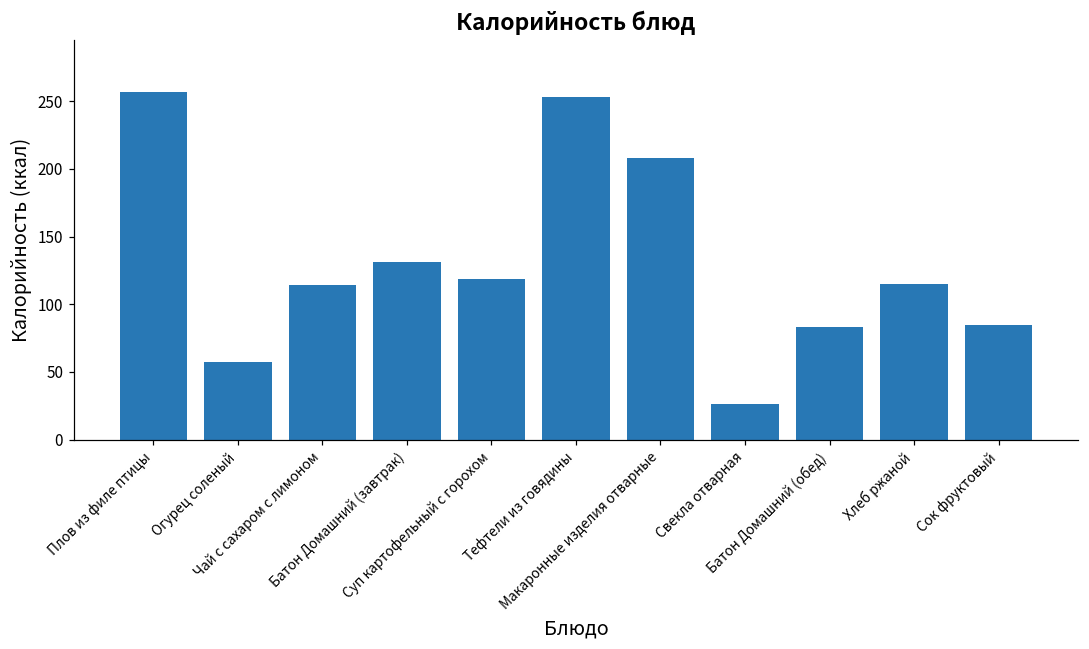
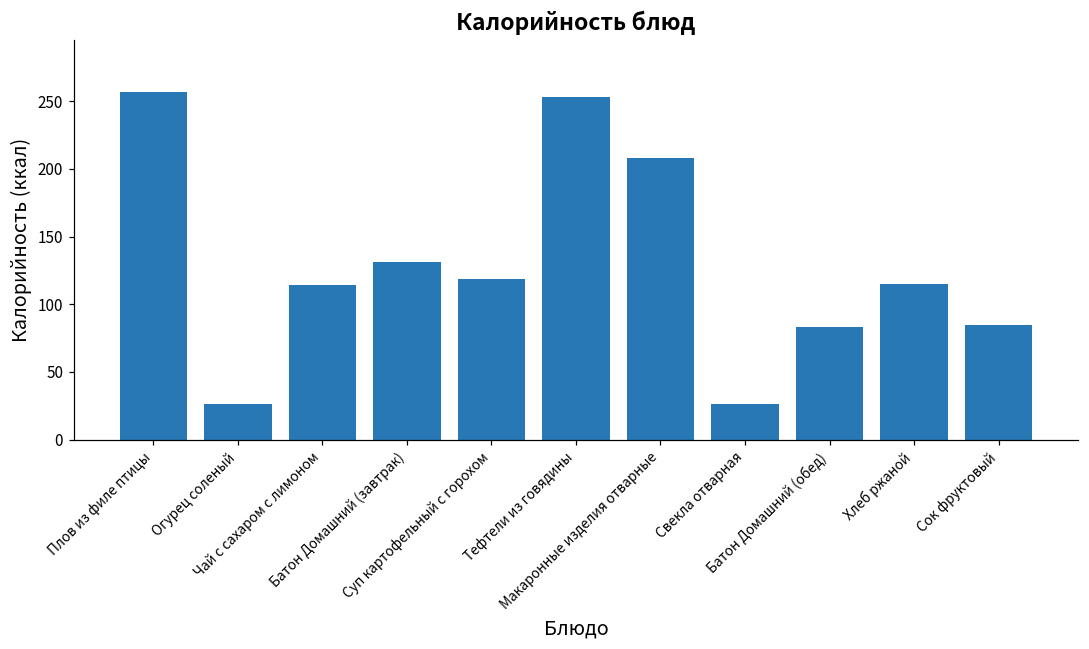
Огурец соленый: 57 -> 26
